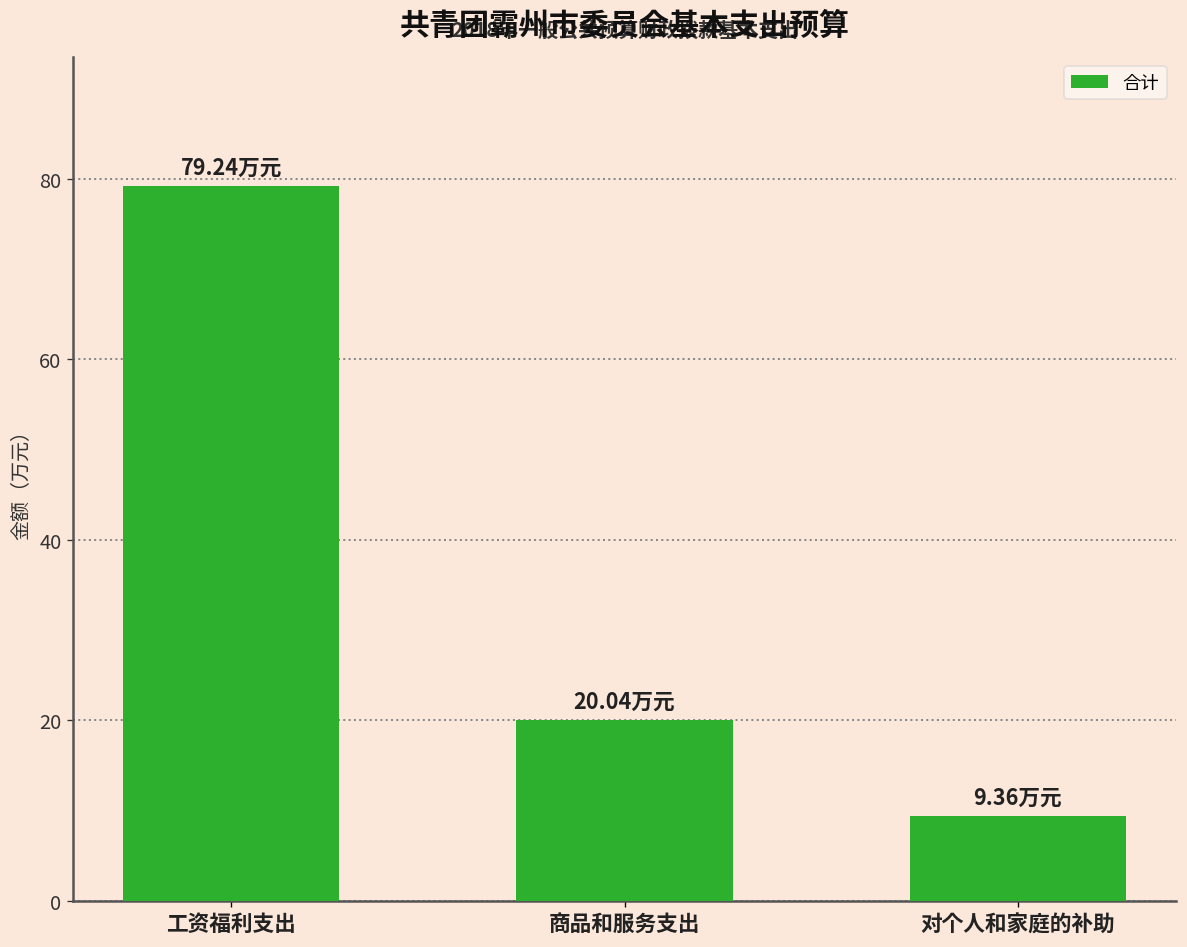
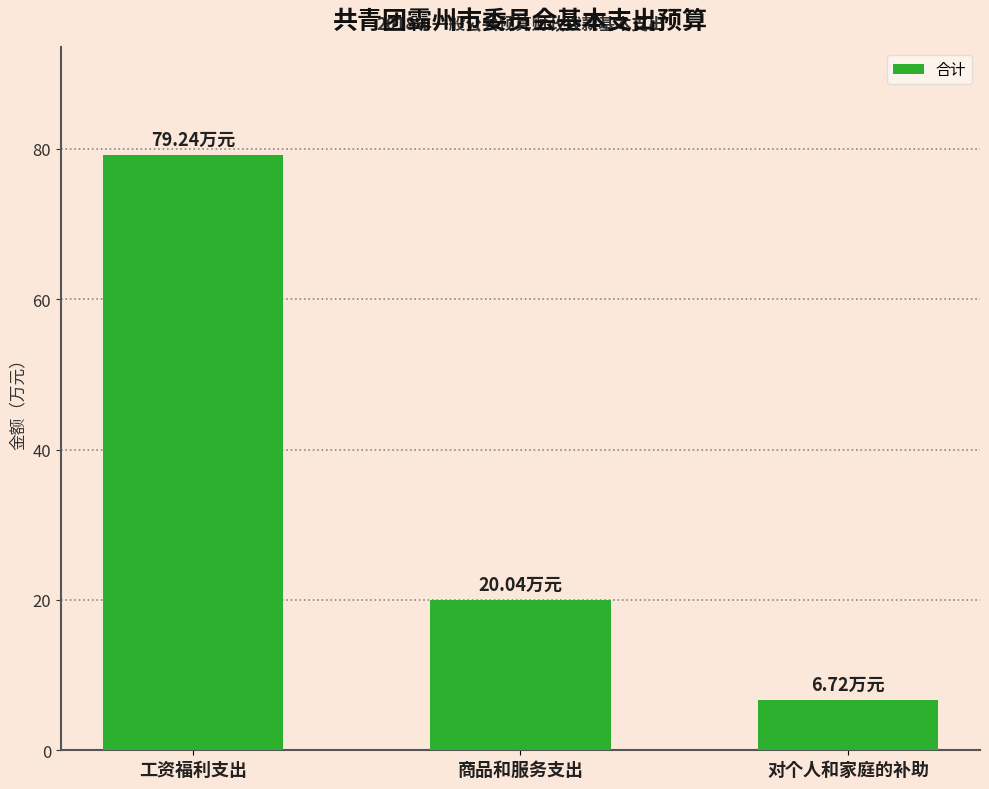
对个人和家庭的补助: 9.36 -> 6.72
